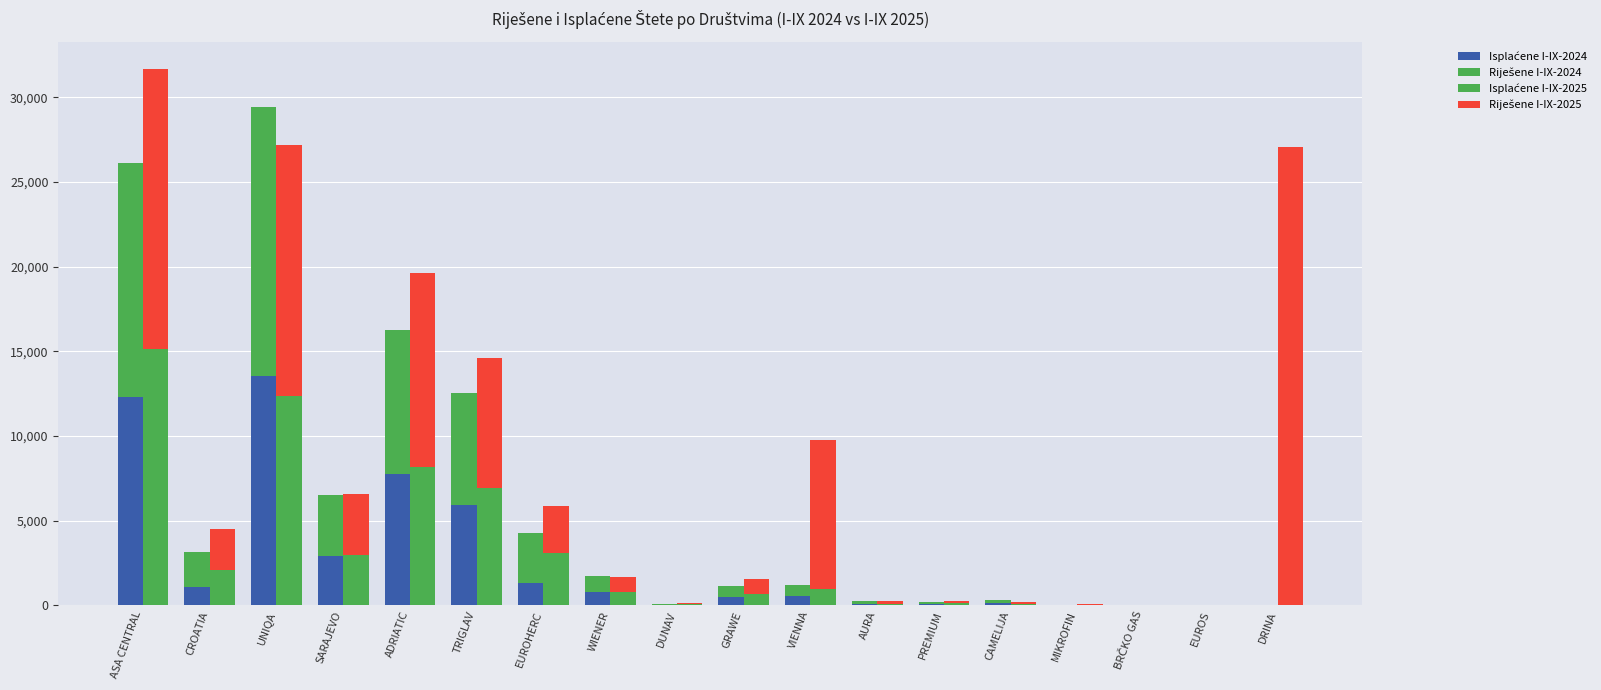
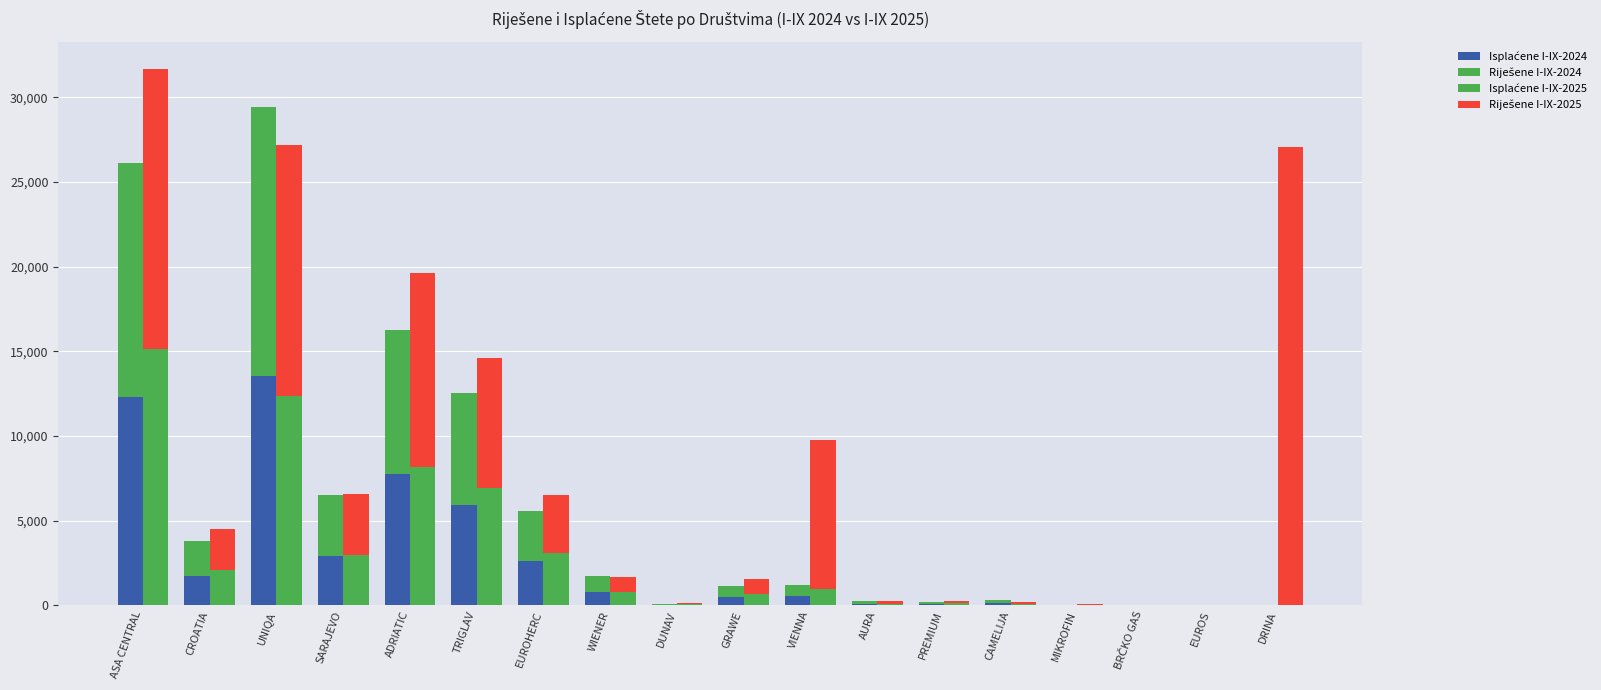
Isplaćene I-IX-2024, CROATIA: 1,100 -> 1,700
Isplaćene I-IX-2024, EUROHERC: 1,300 -> 2,600
Riješene I-IX-2025, EUROHERC: 2,800 -> 3,500
